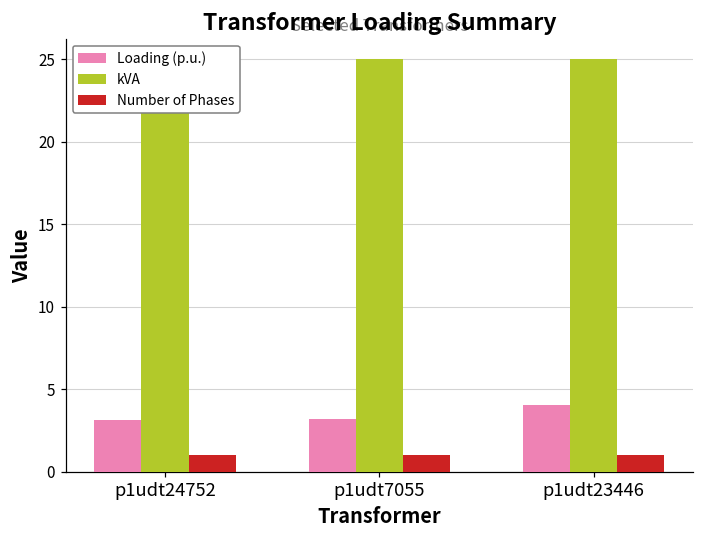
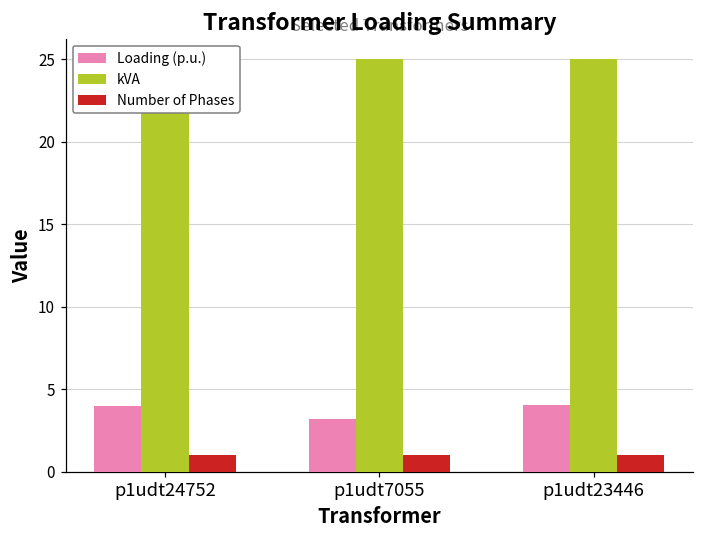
Loading (p.u.), p1udt24752: 3.1 -> 4.0
